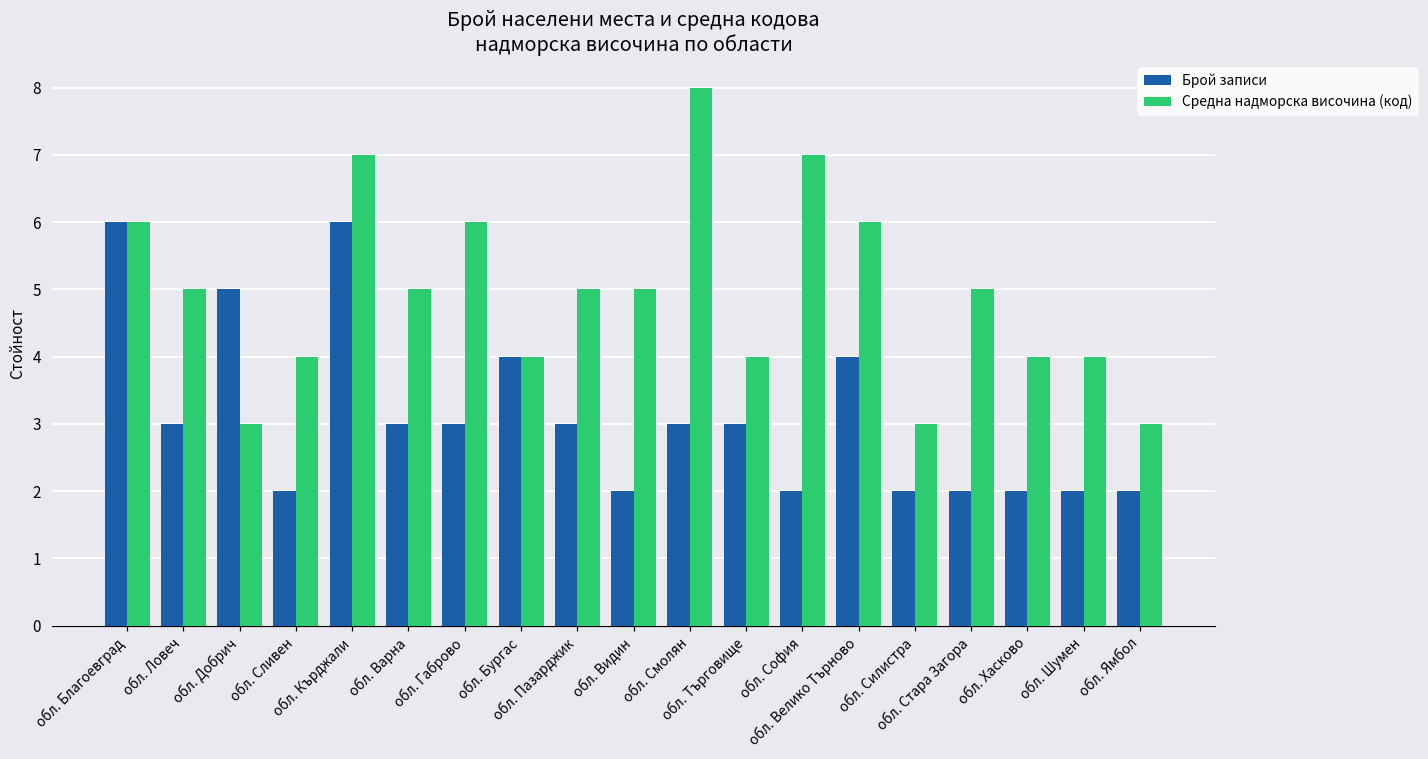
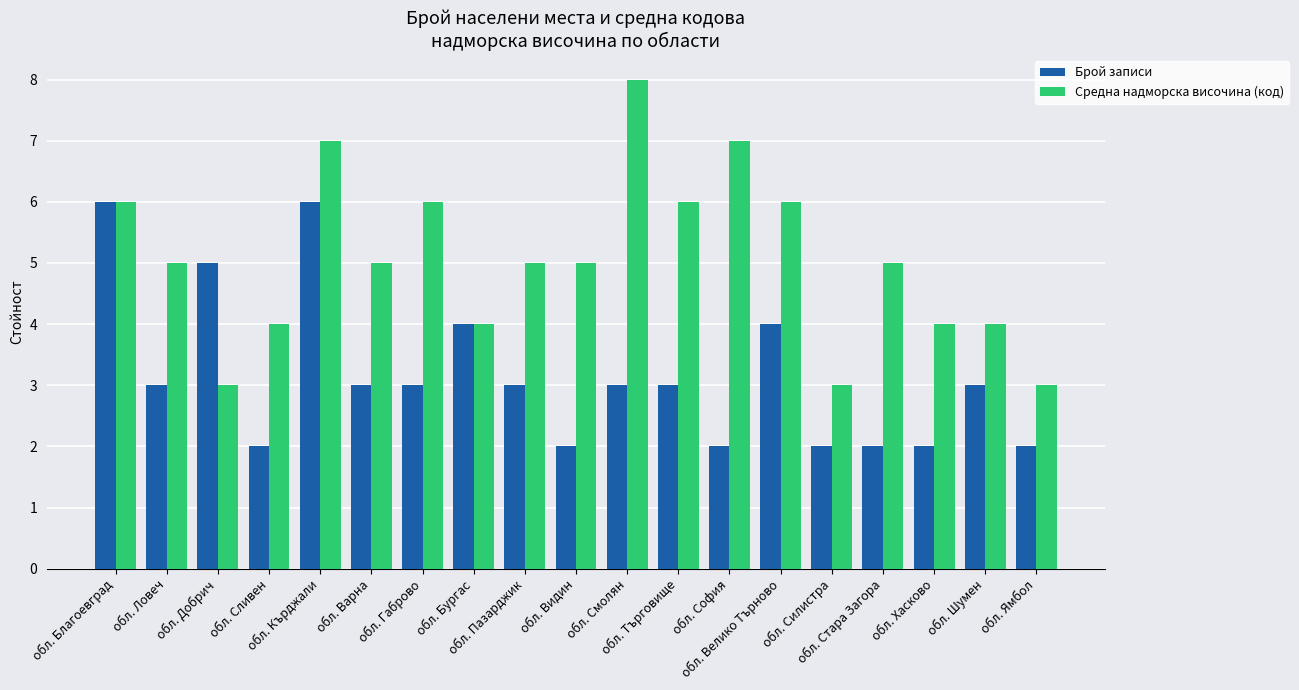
Средна надморска височина (код), обл. Търговище: 4 -> 6
Брой записи, обл. Шумен: 2 -> 3
